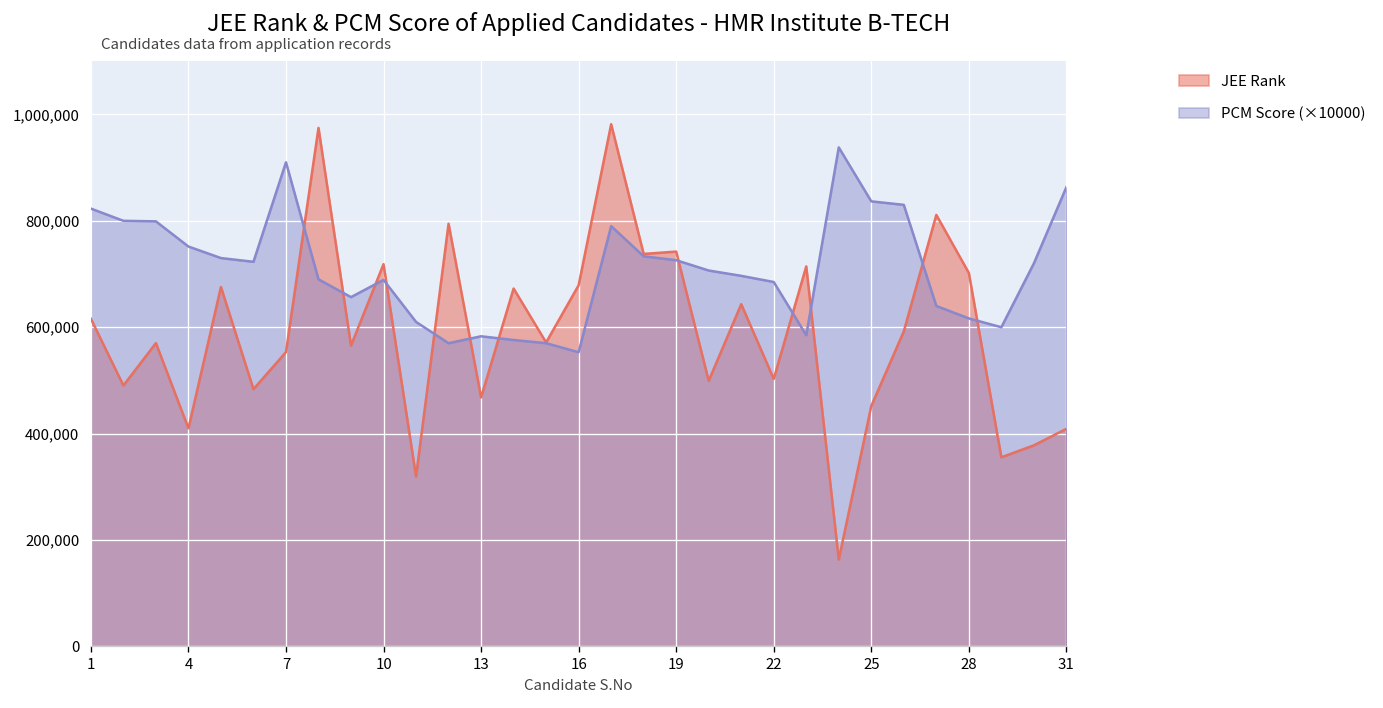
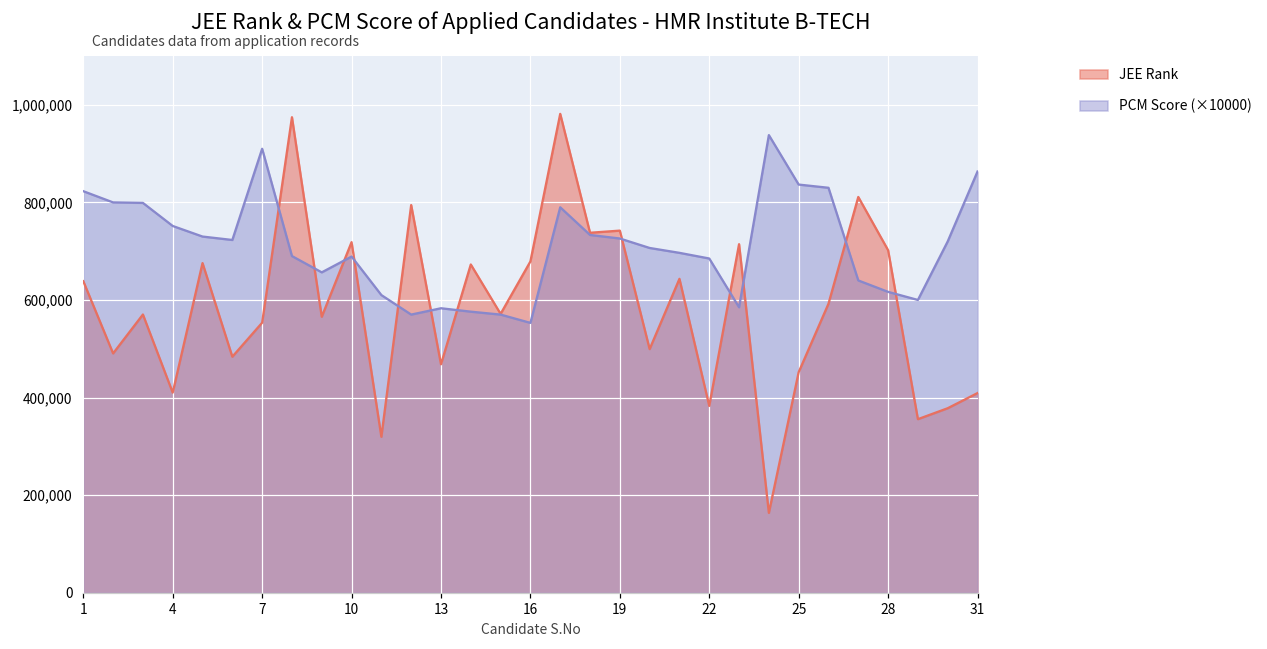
JEE Rank, 1: 620,000 -> 640,000
JEE Rank, 22: 500,000 -> 380,000
